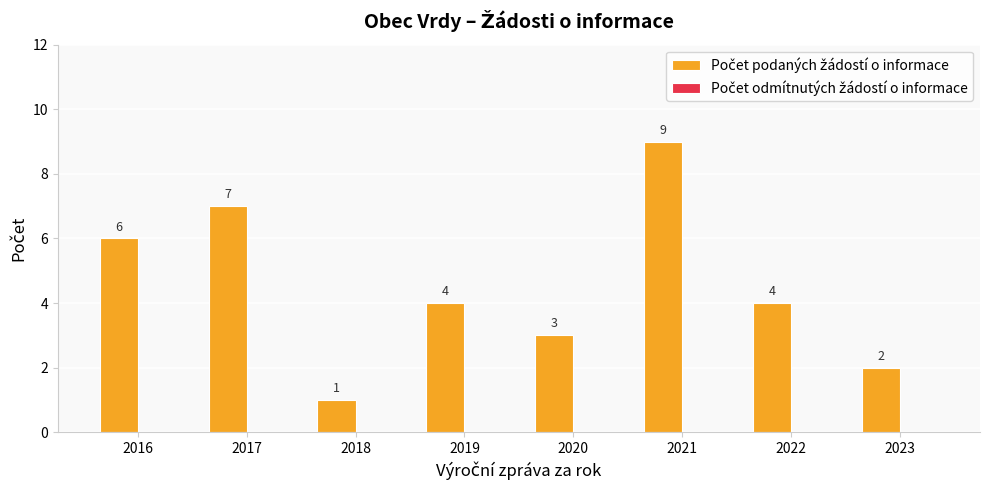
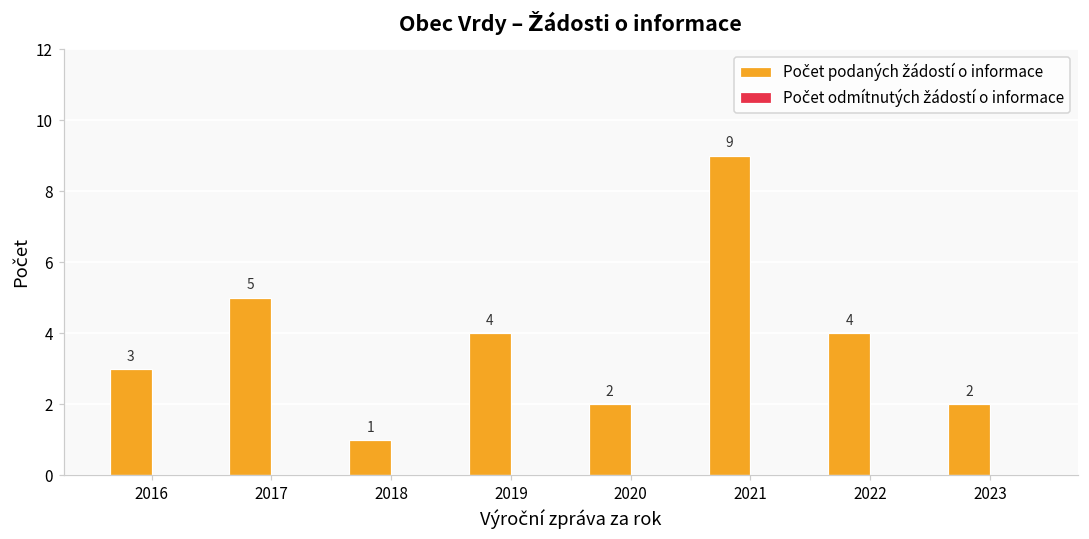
Počet podaných žádostí o informace, 2016: 6 -> 3
Počet podaných žádostí o informace, 2017: 7 -> 5
Počet podaných žádostí o informace, 2020: 3 -> 2
